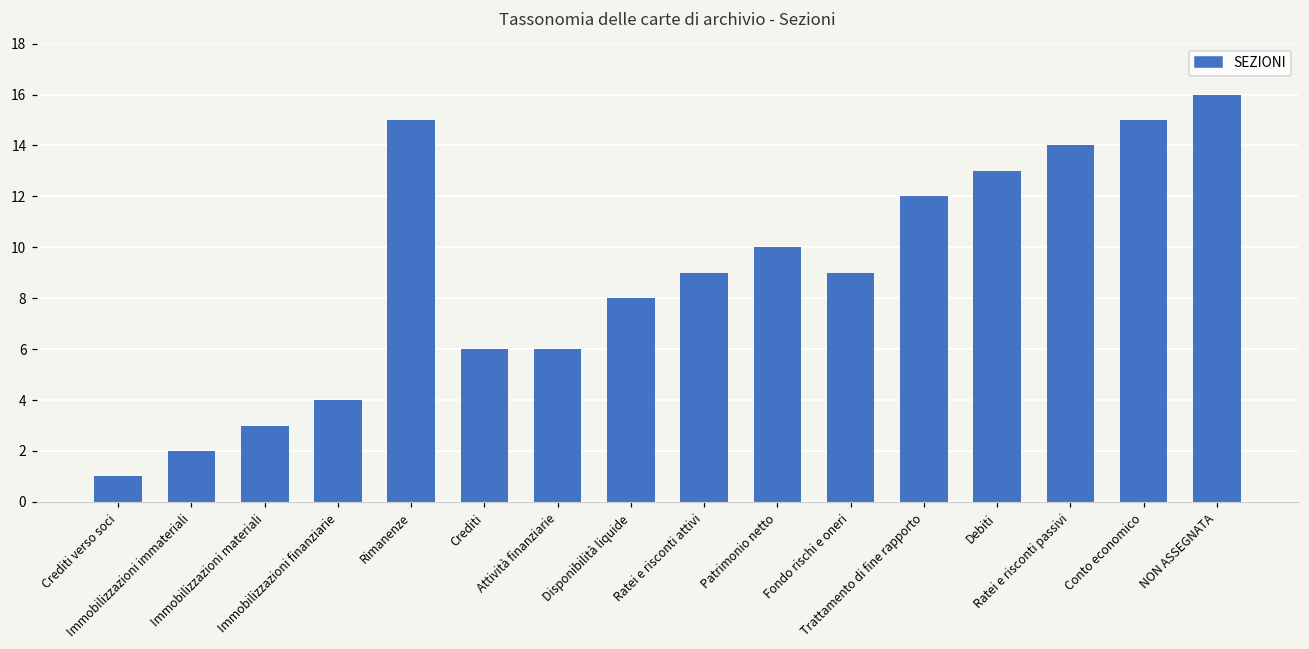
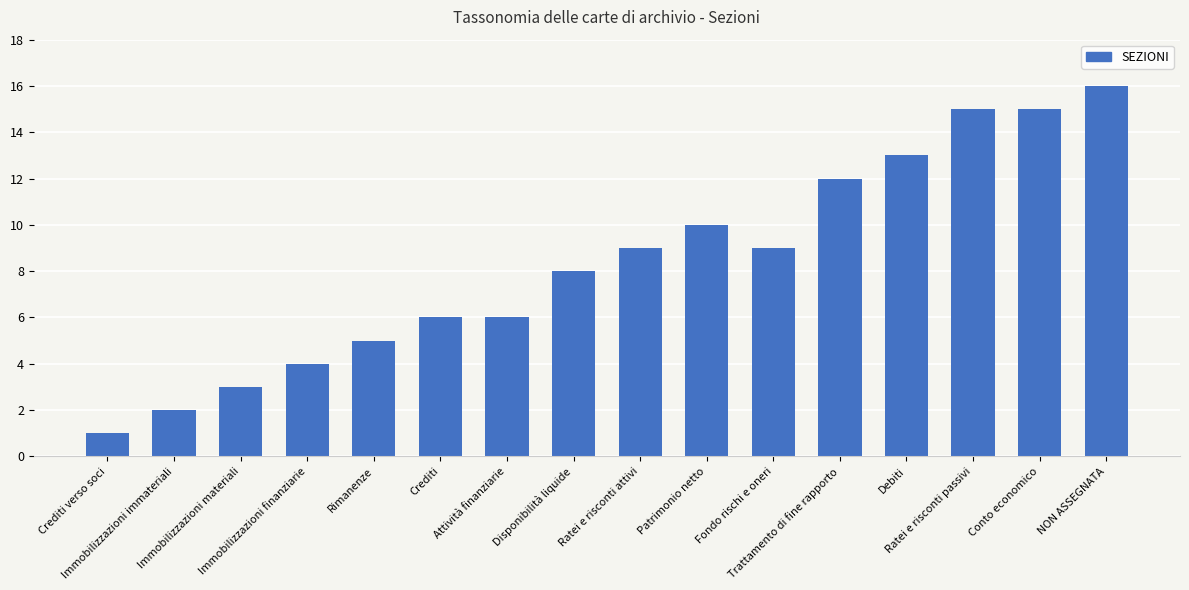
Rimanenze: 15 -> 5
Ratei e risconti passivi: 14 -> 15
